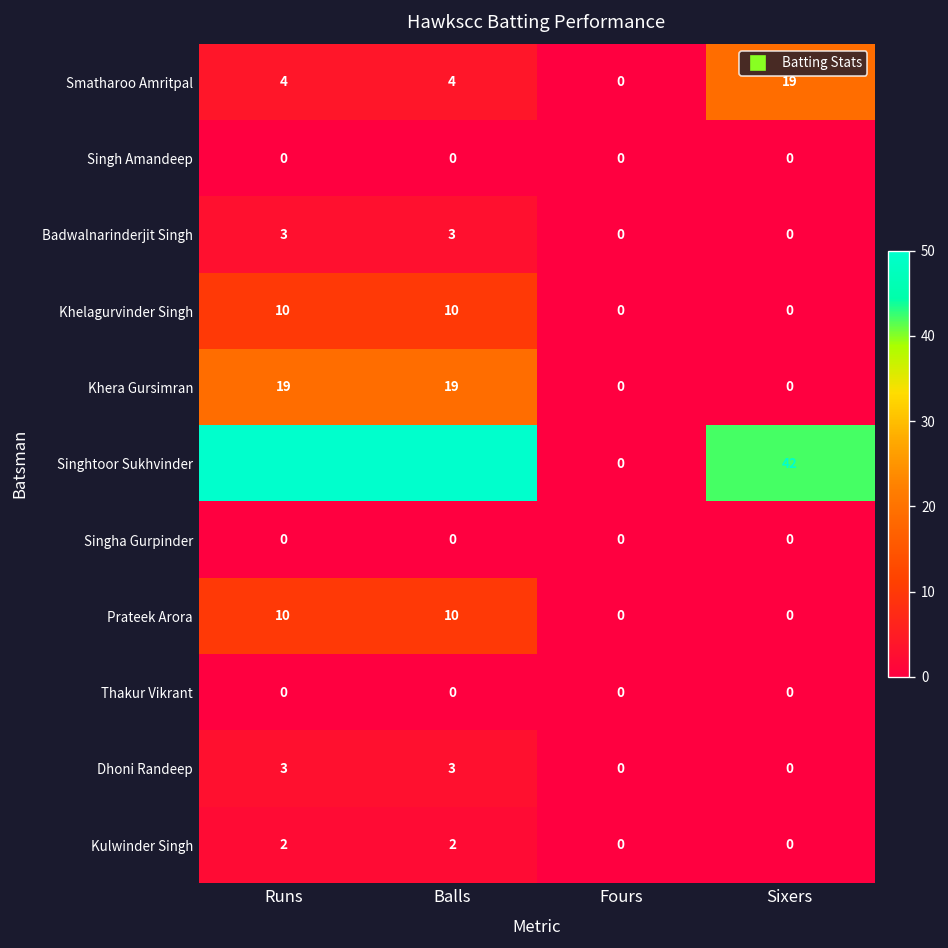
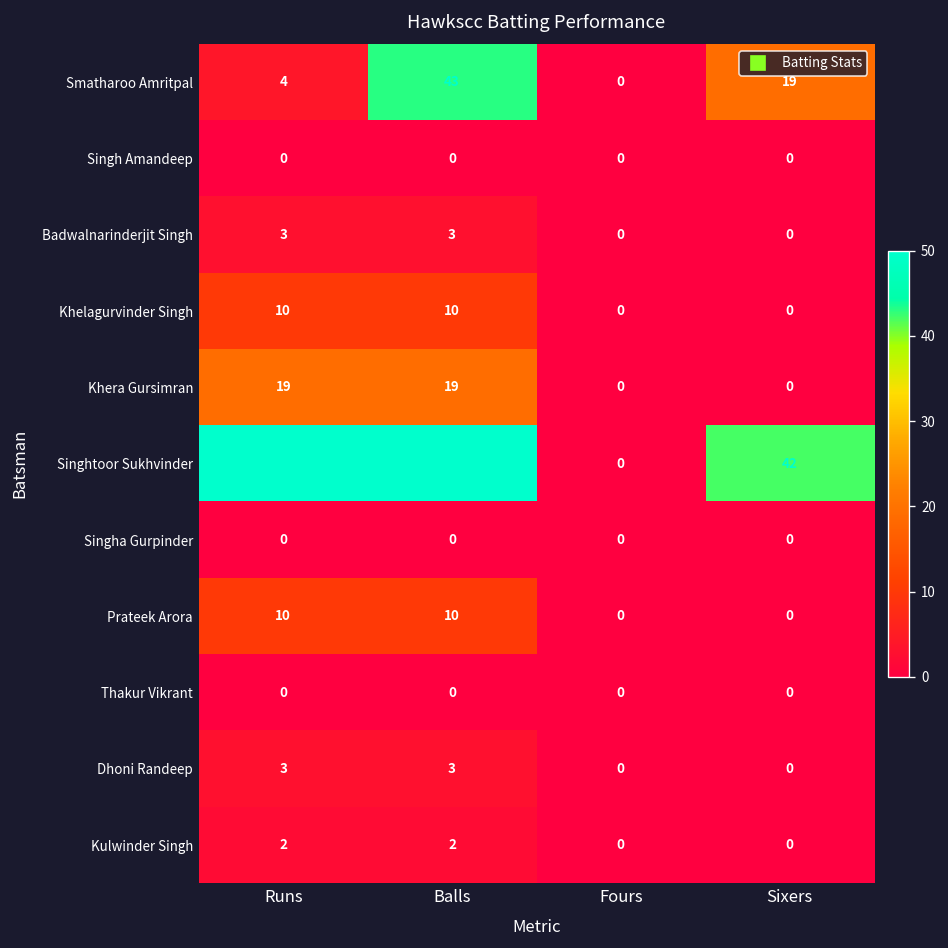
Smatharoo Amritpal, Balls: 4 -> 43
